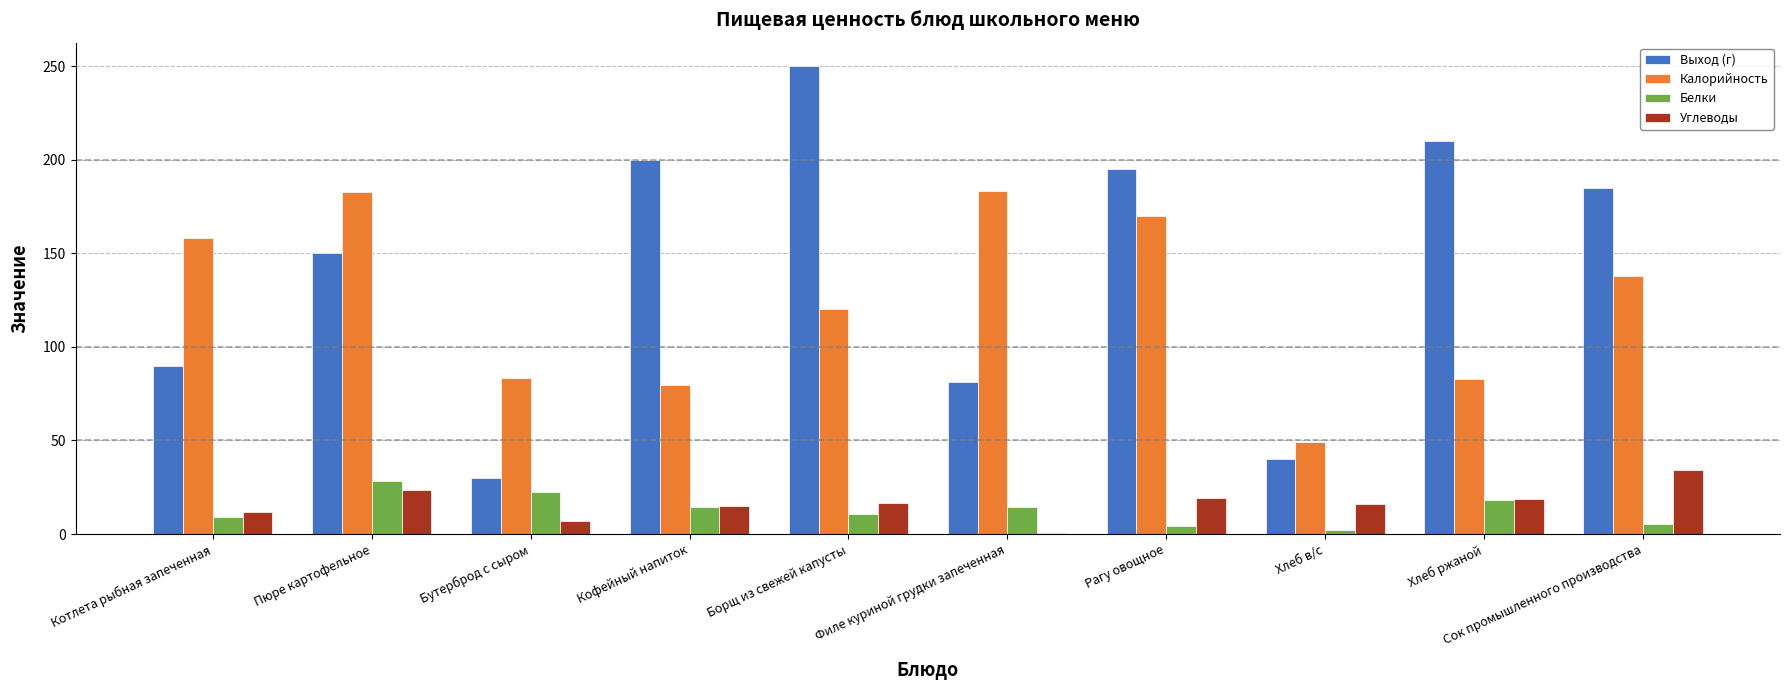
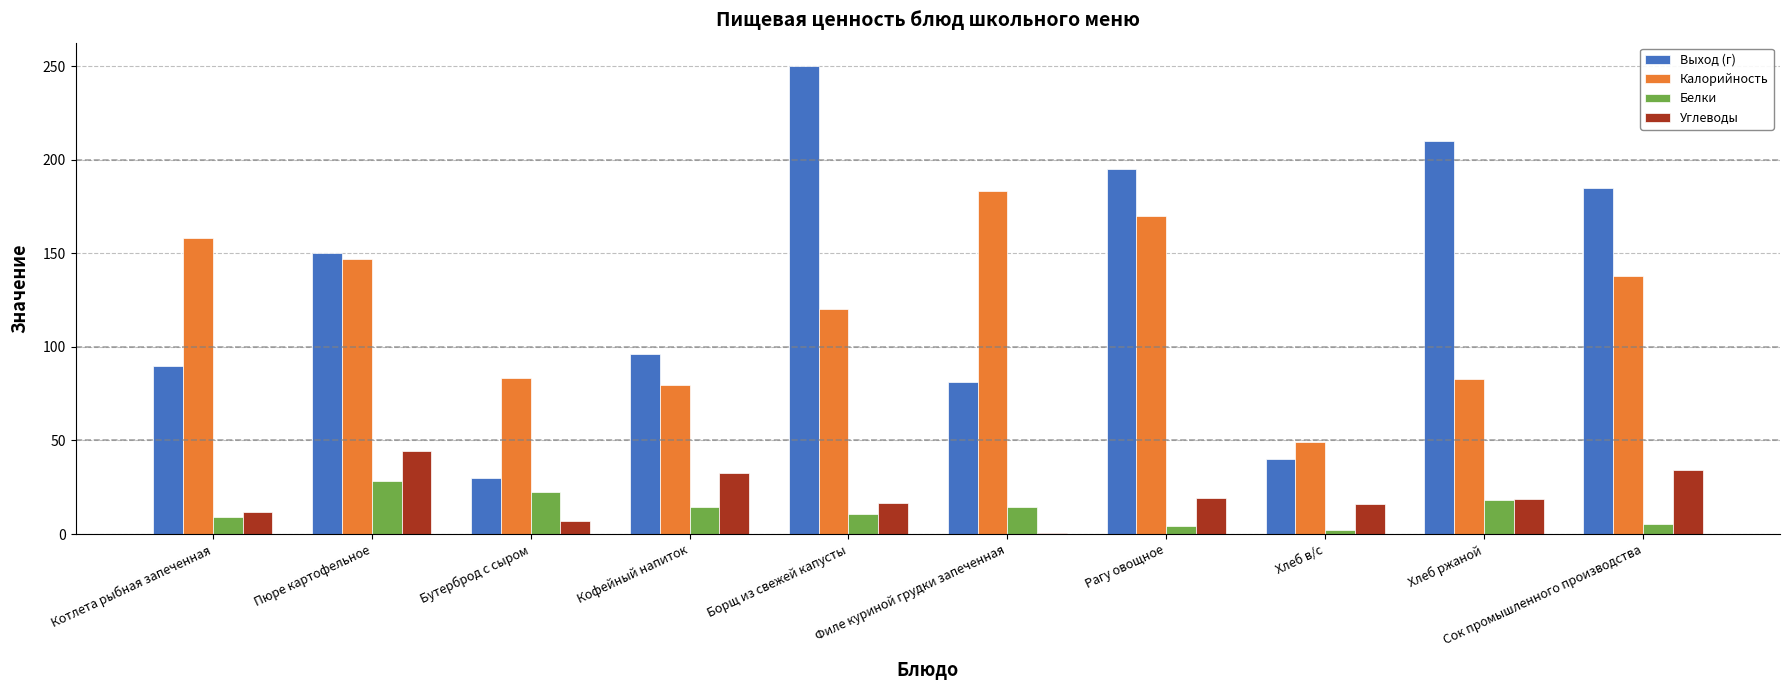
Калорийность, Пюре картофельное: 183 -> 147
Углеводы, Пюре картофельное: 24 -> 44
Выход (г), Кофейный напиток: 200 -> 96
Углеводы, Кофейный напиток: 15 -> 33
